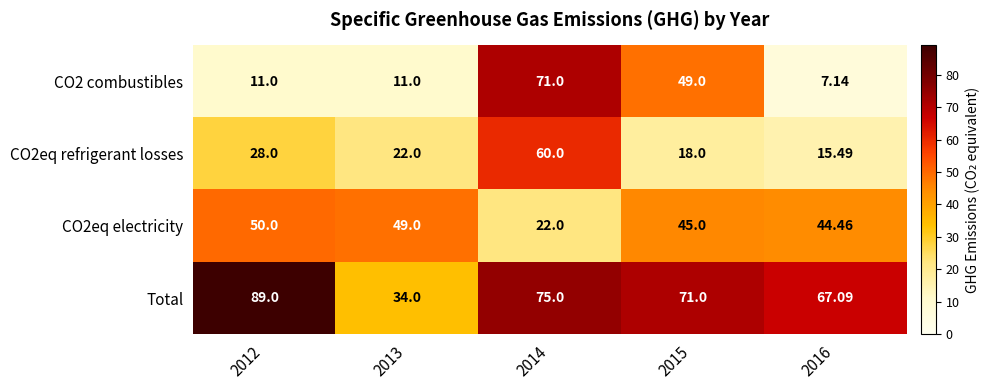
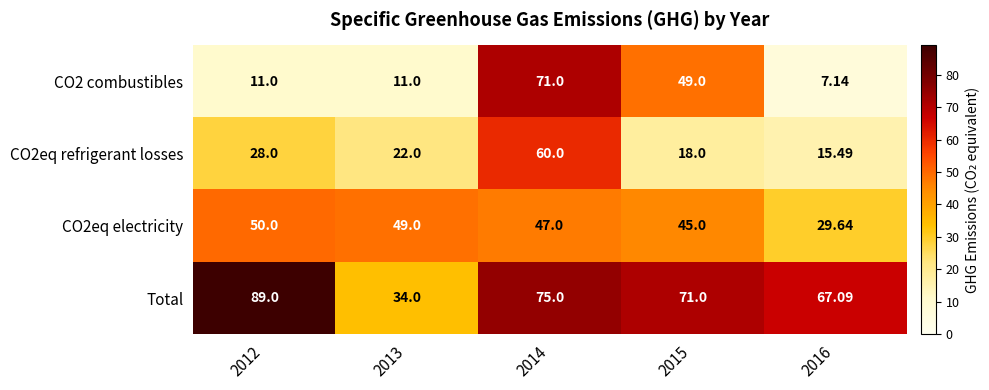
CO2eq electricity, 2014: 22.0 -> 47.0
CO2eq electricity, 2016: 44.46 -> 29.64
